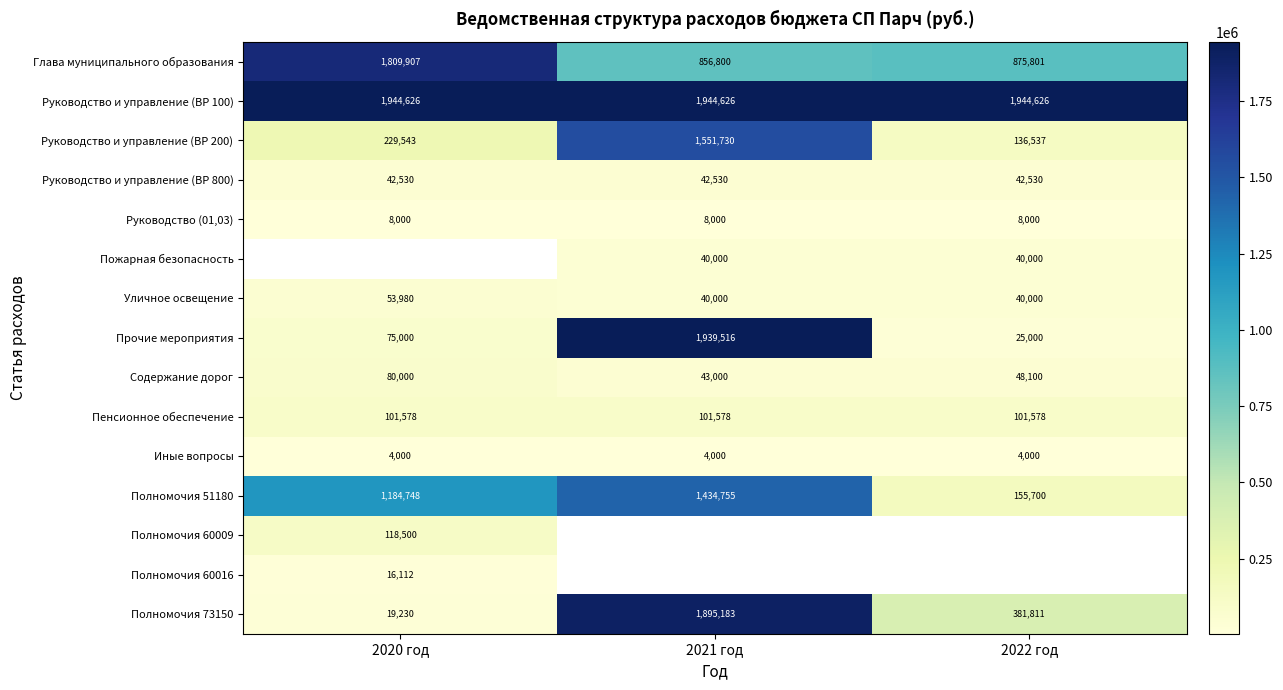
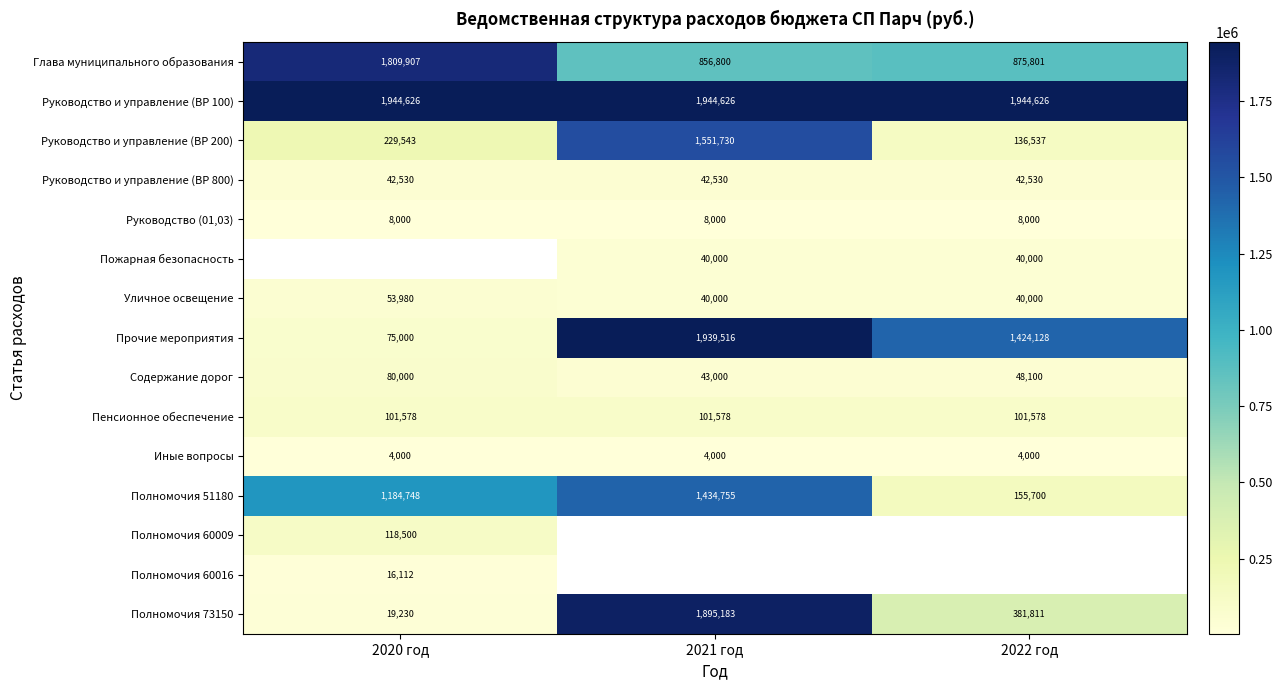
Прочие мероприятия, 2022 год: 25,000 -> 1,424,128
